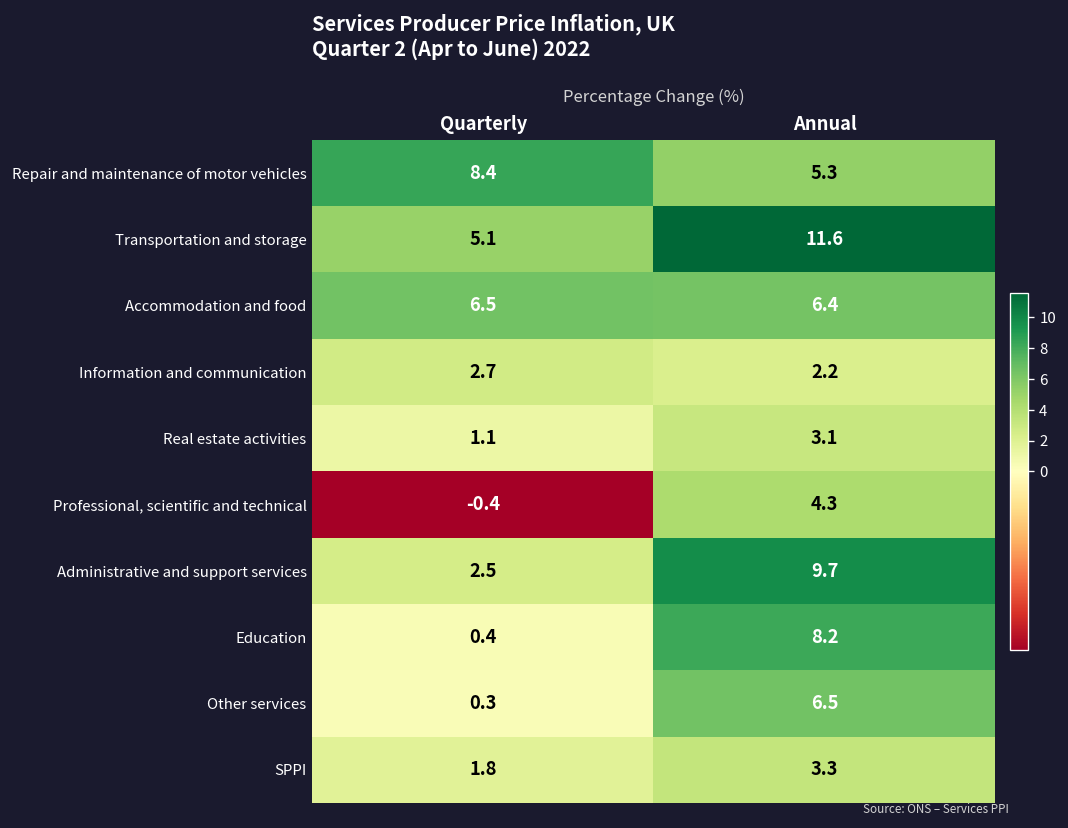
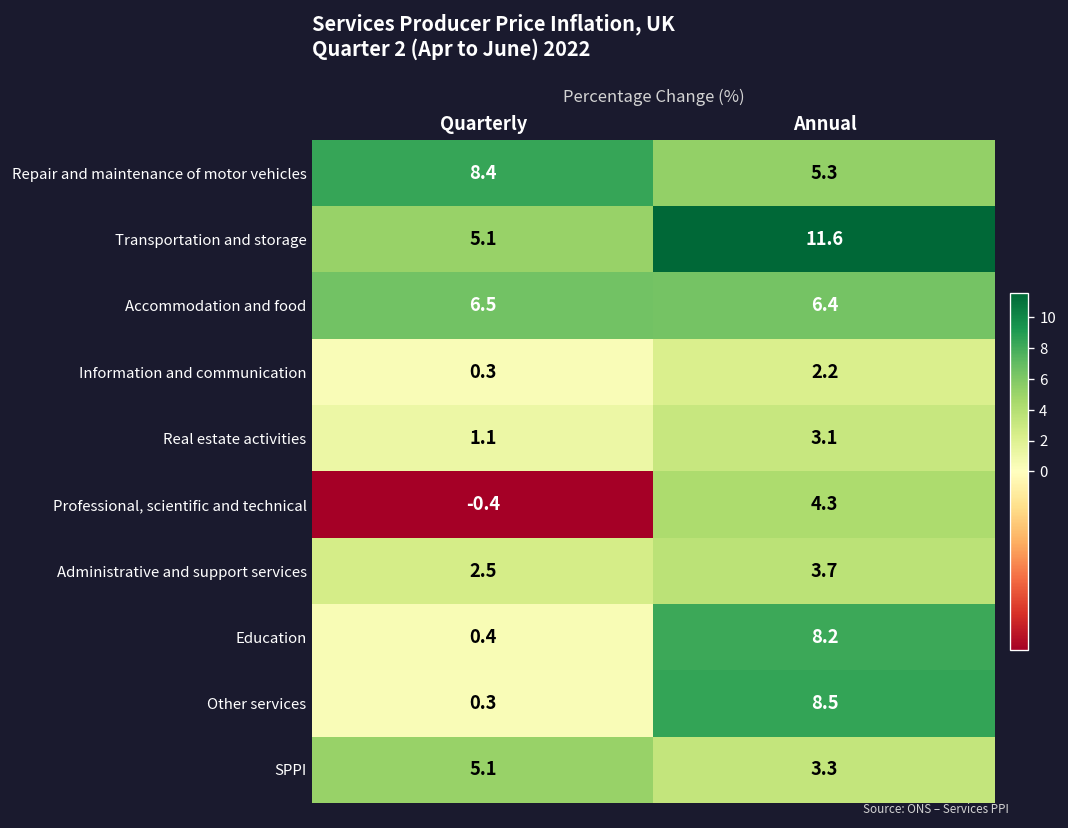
Information and communication, Quarterly: 2.7 -> 0.3
Administrative and support services, Annual: 9.7 -> 3.7
Other services, Annual: 6.5 -> 8.5
SPPI, Quarterly: 1.8 -> 5.1
